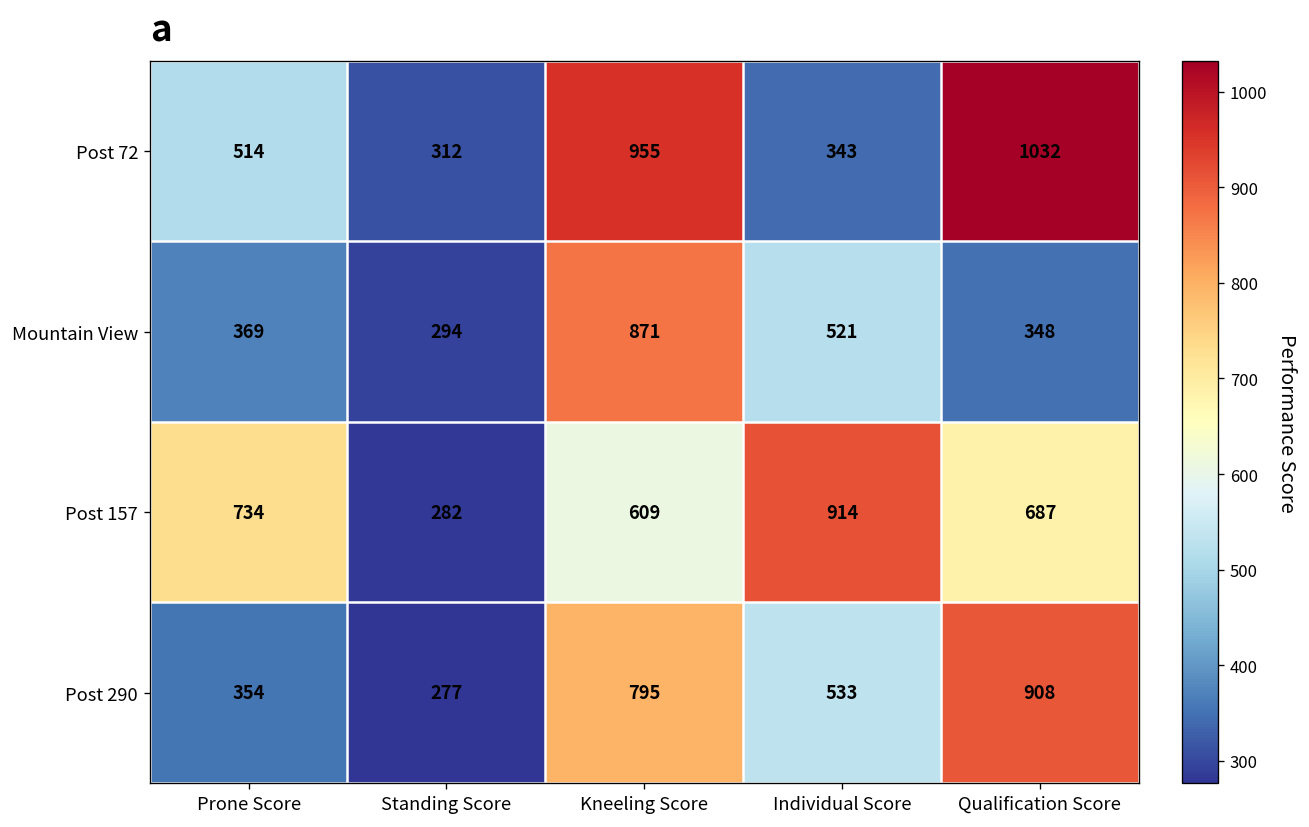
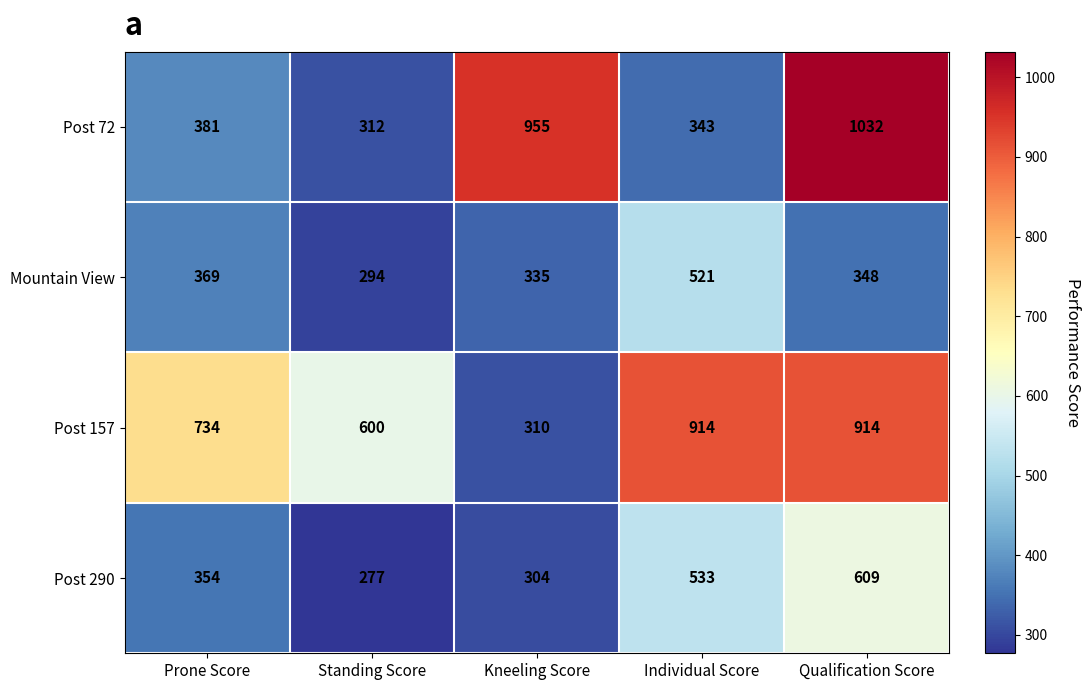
Post 72, Prone Score: 514 -> 381
Mountain View, Kneeling Score: 871 -> 335
Post 157, Standing Score: 282 -> 600
Post 157, Kneeling Score: 609 -> 310
Post 157, Qualification Score: 687 -> 914
Post 290, Kneeling Score: 795 -> 304
Post 290, Qualification Score: 908 -> 609
